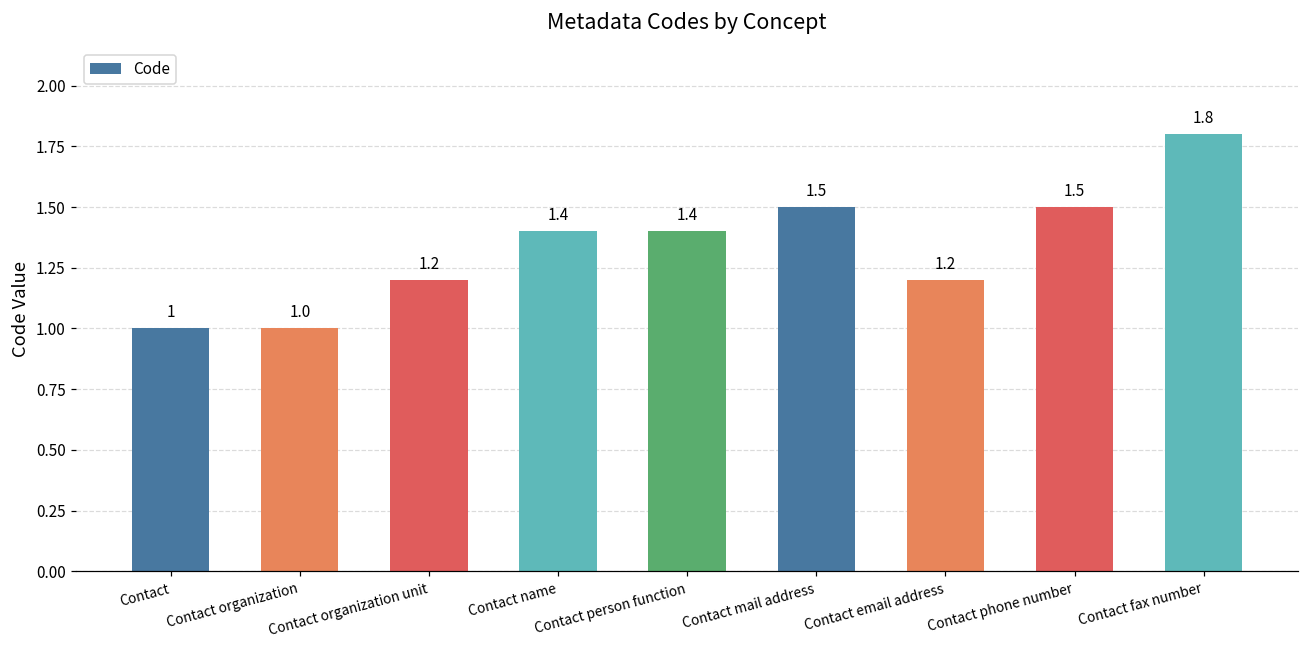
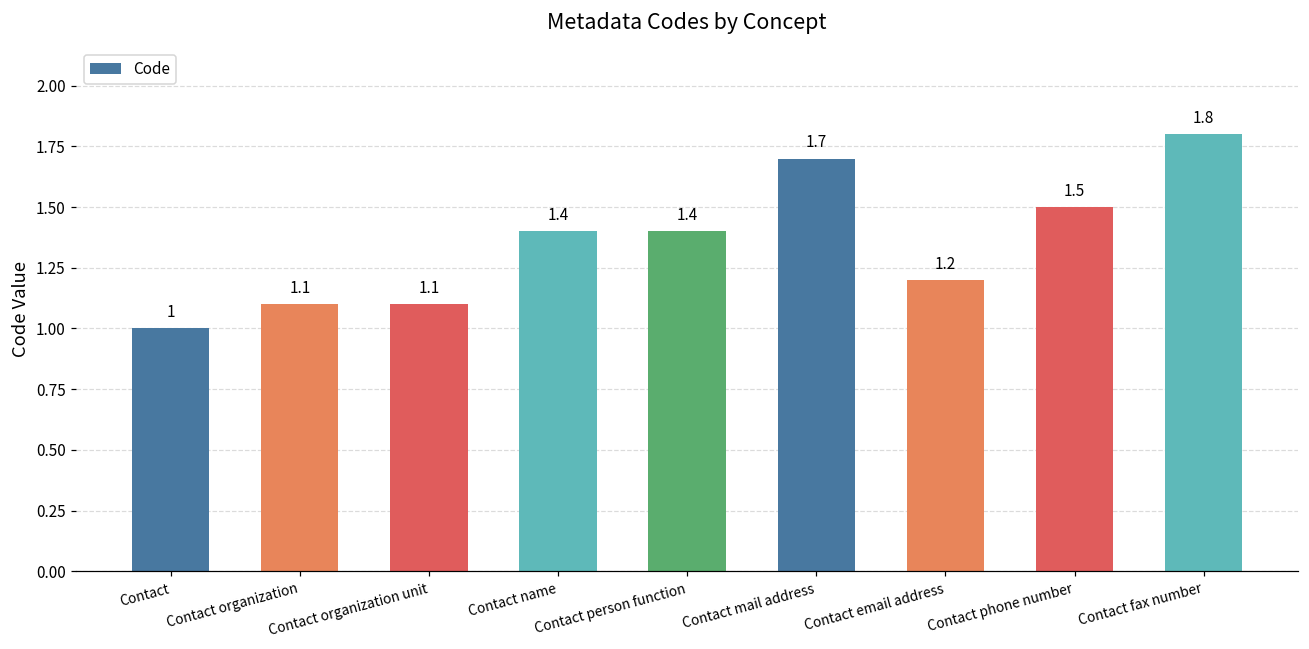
Contact organization: 1.0 -> 1.1
Contact organization unit: 1.2 -> 1.1
Contact mail address: 1.5 -> 1.7
